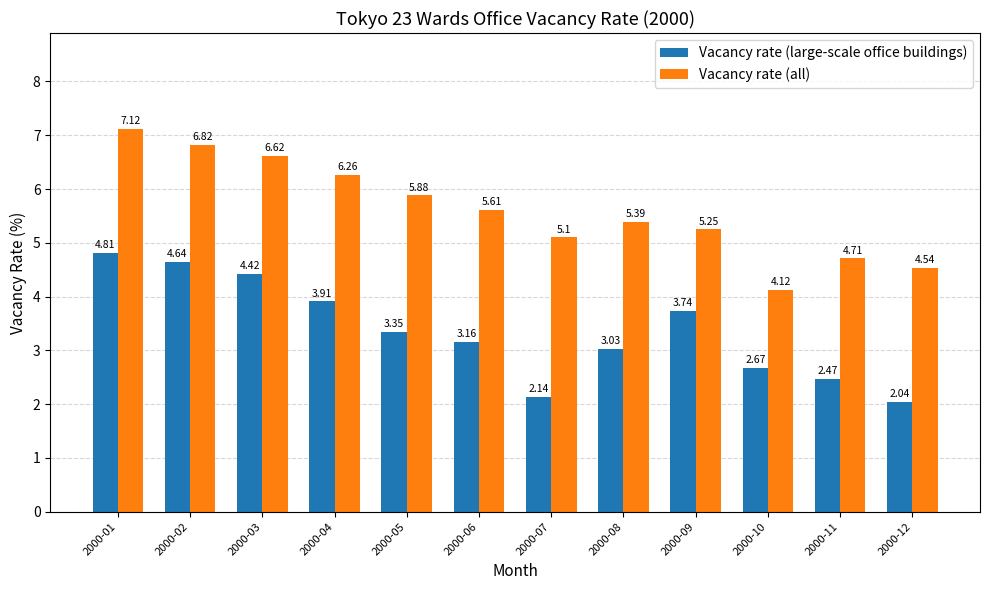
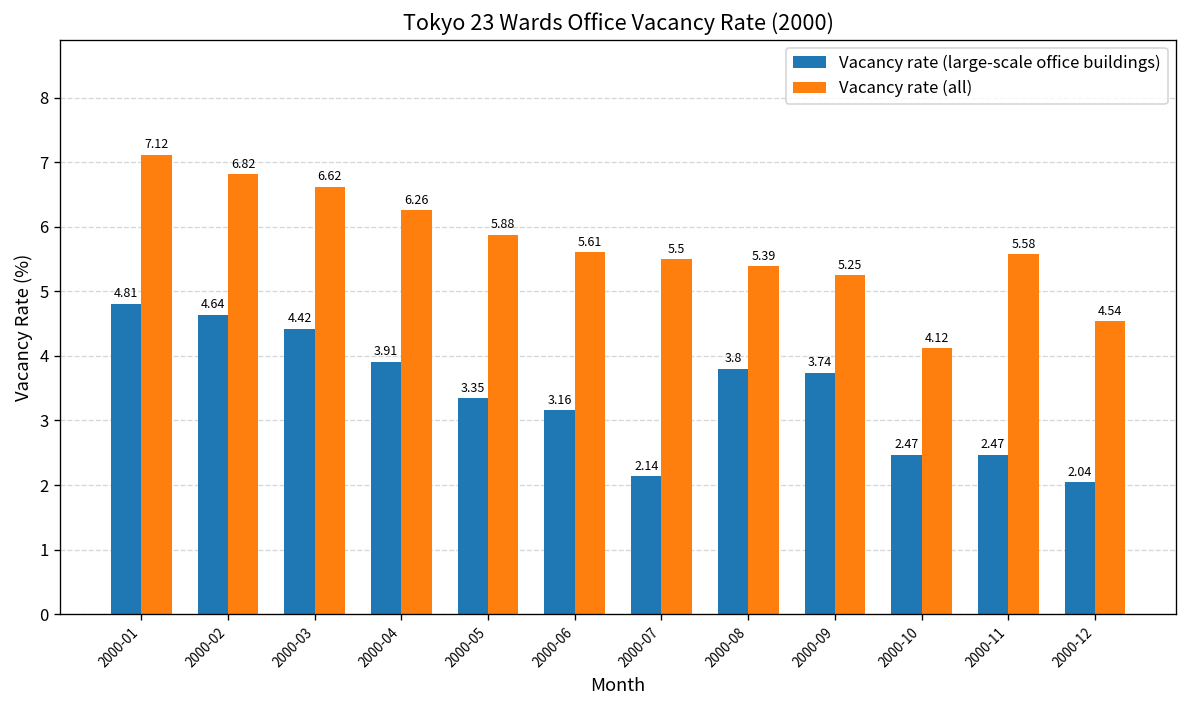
Vacancy rate (all), 2000-07: 5.1 -> 5.5
Vacancy rate (large-scale office buildings), 2000-08: 3.03 -> 3.8
Vacancy rate (large-scale office buildings), 2000-10: 2.67 -> 2.47
Vacancy rate (all), 2000-11: 4.71 -> 5.58
